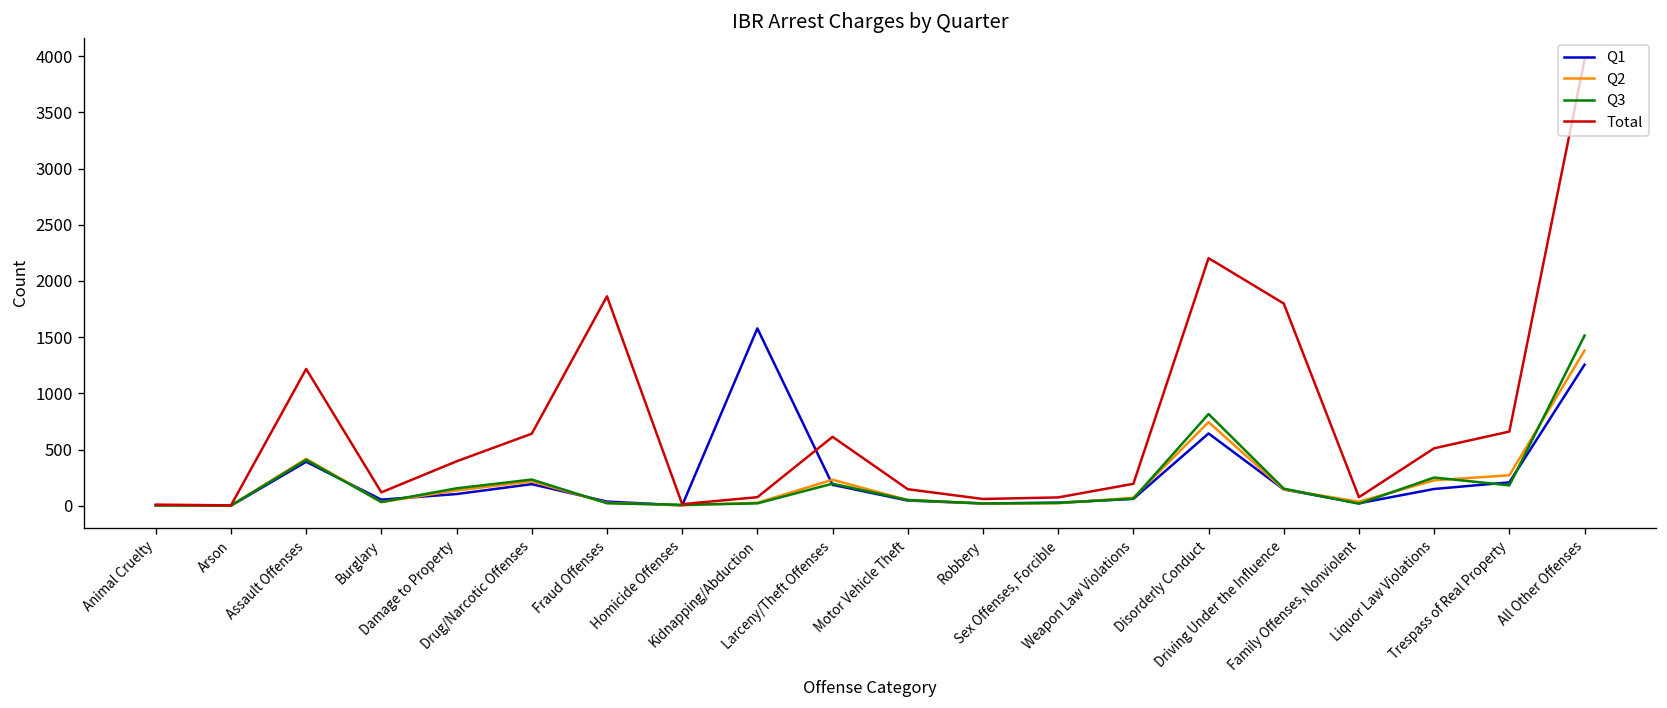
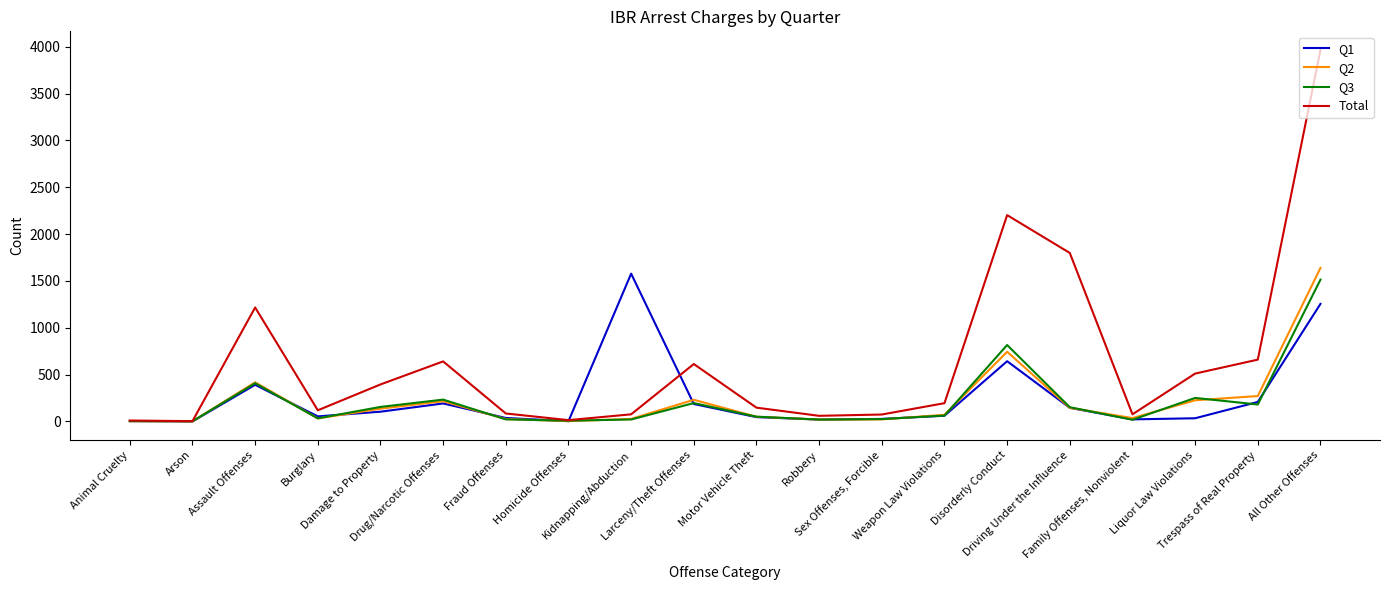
Total, Fraud Offenses: 1900 -> 100
Q1, Liquor Law Violations: 100 -> 0
Q2, All Other Offenses: 1400 -> 1600
